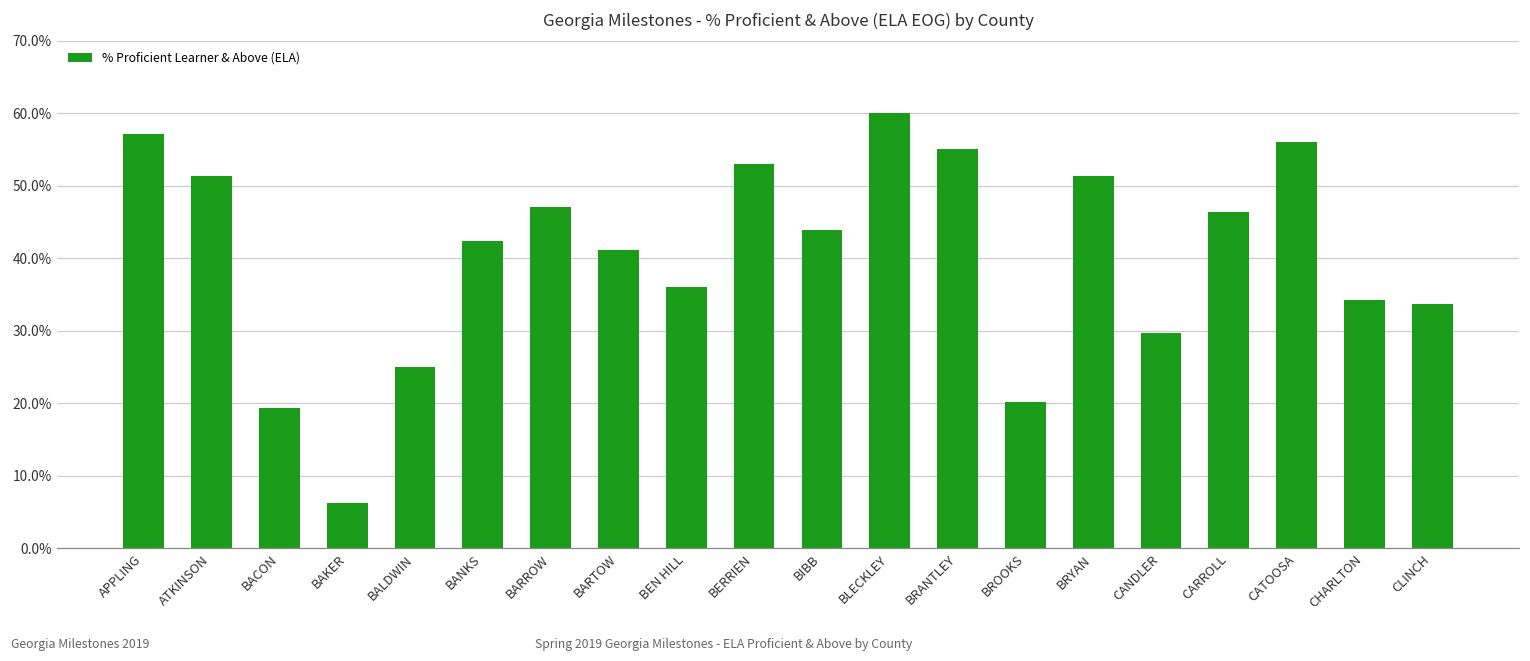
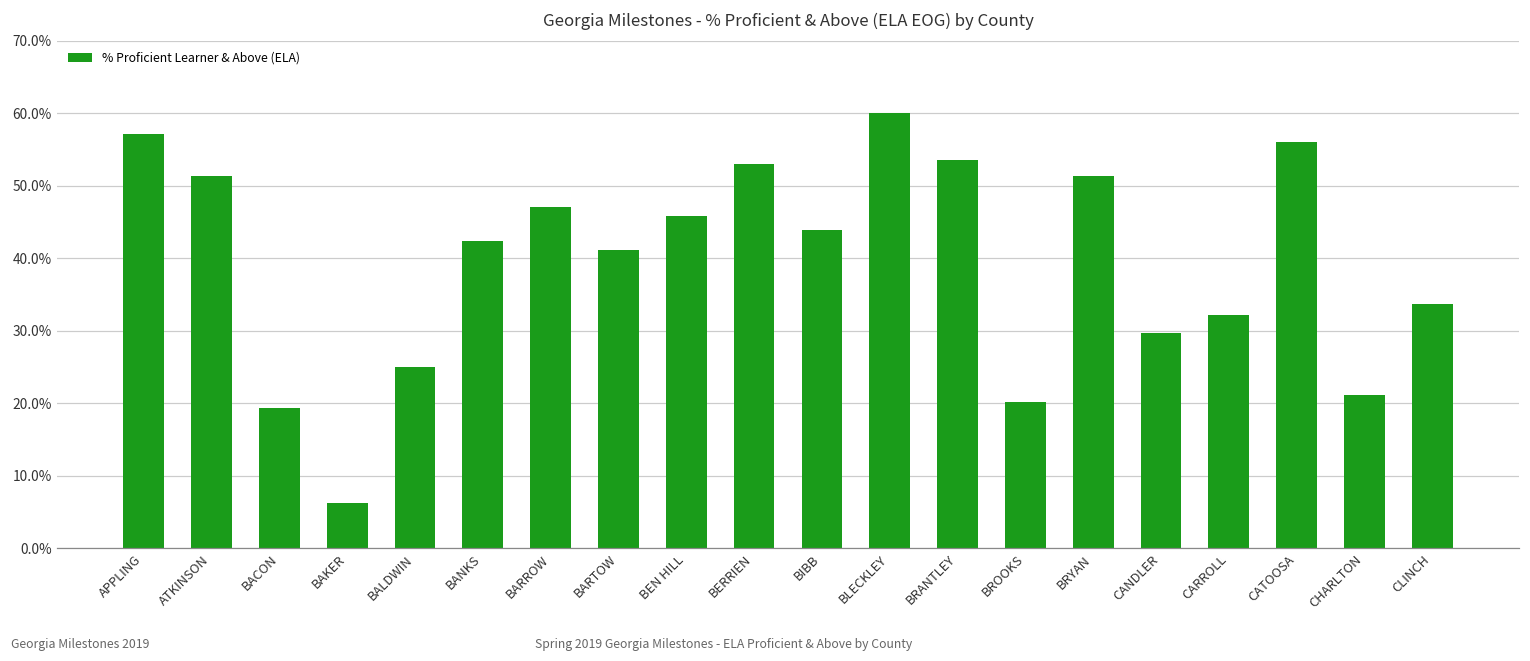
BEN HILL: 36% -> 46%
BRANTLEY: 55% -> 54%
CARROLL: 46% -> 32%
CHARLTON: 34% -> 21%
